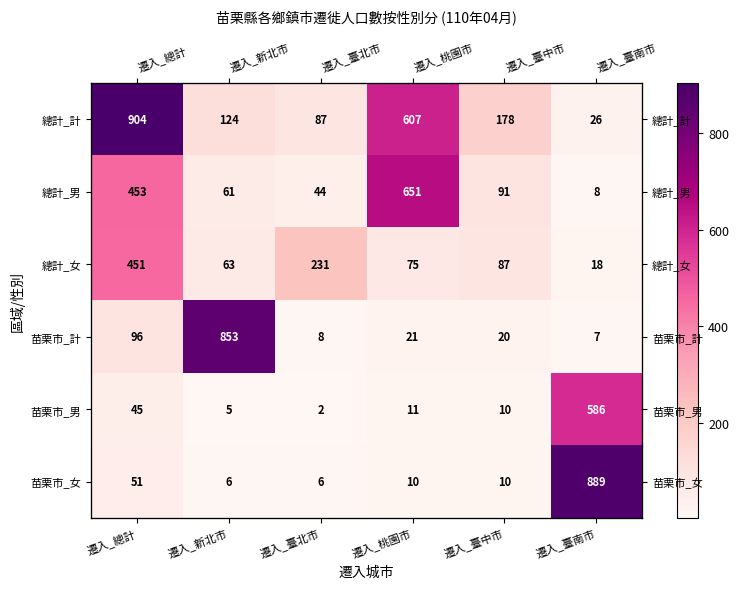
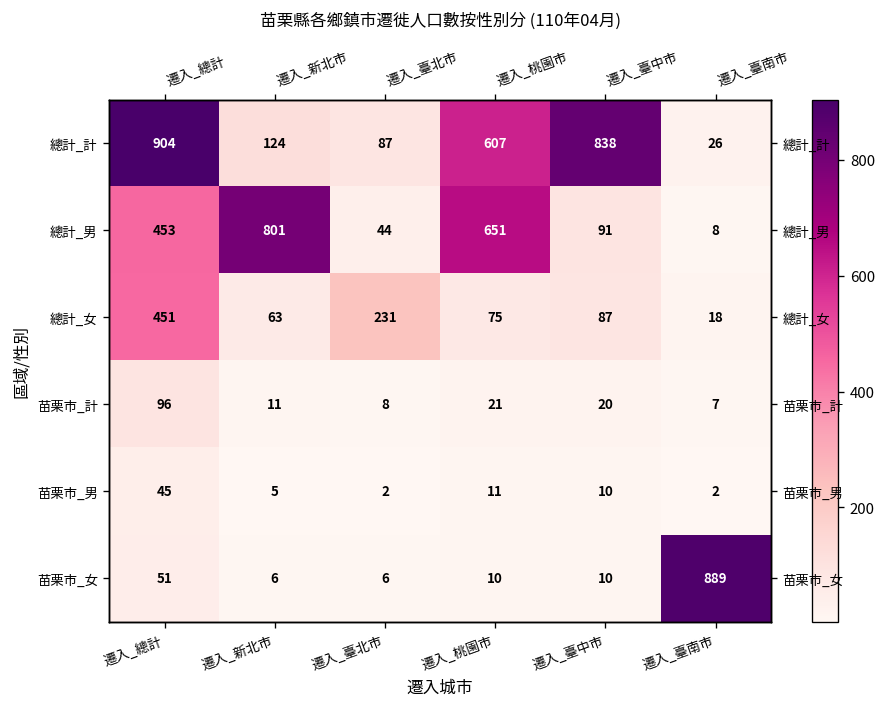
總計_計, 遷入_臺中市: 178 -> 838
總計_男, 遷入_新北市: 61 -> 801
苗栗市_計, 遷入_新北市: 853 -> 11
苗栗市_男, 遷入_臺南市: 586 -> 2
